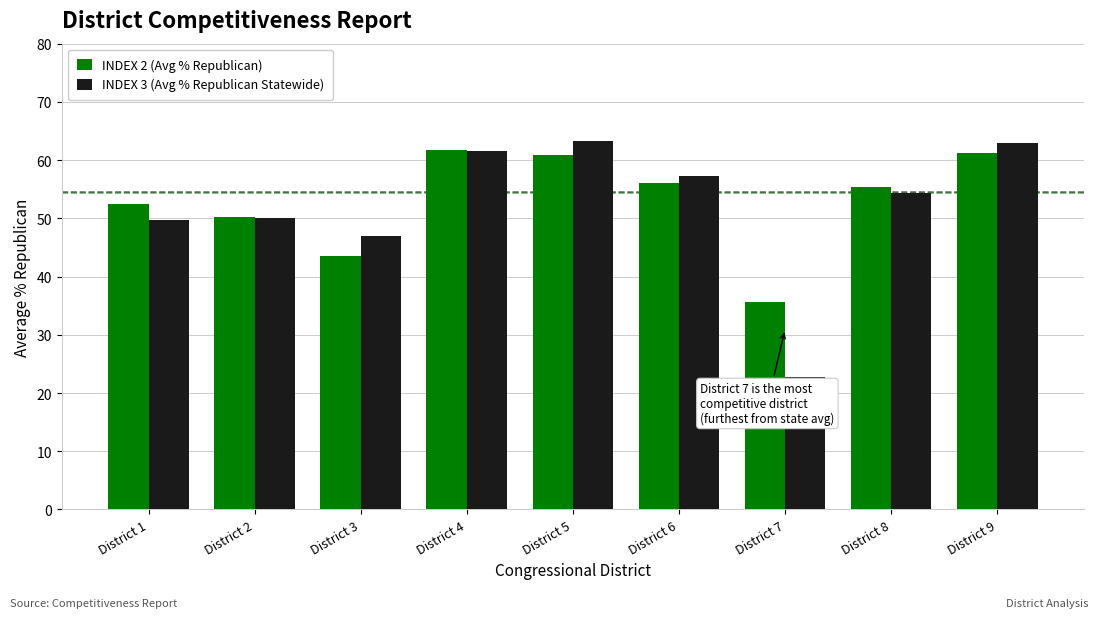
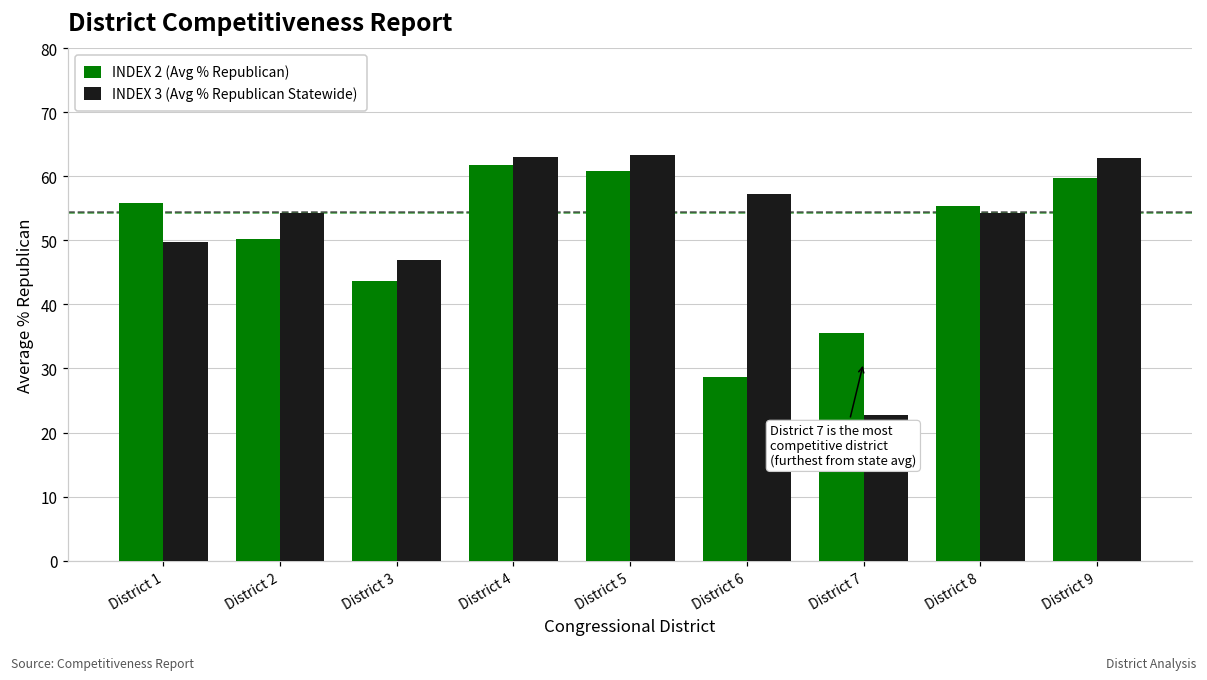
INDEX 2 (Avg % Republican), District 1: 52 -> 56
INDEX 3 (Avg % Republican Statewide), District 2: 50 -> 54
INDEX 3 (Avg % Republican Statewide), District 4: 62 -> 63
INDEX 2 (Avg % Republican), District 6: 56 -> 29
INDEX 2 (Avg % Republican), District 9: 61 -> 60
